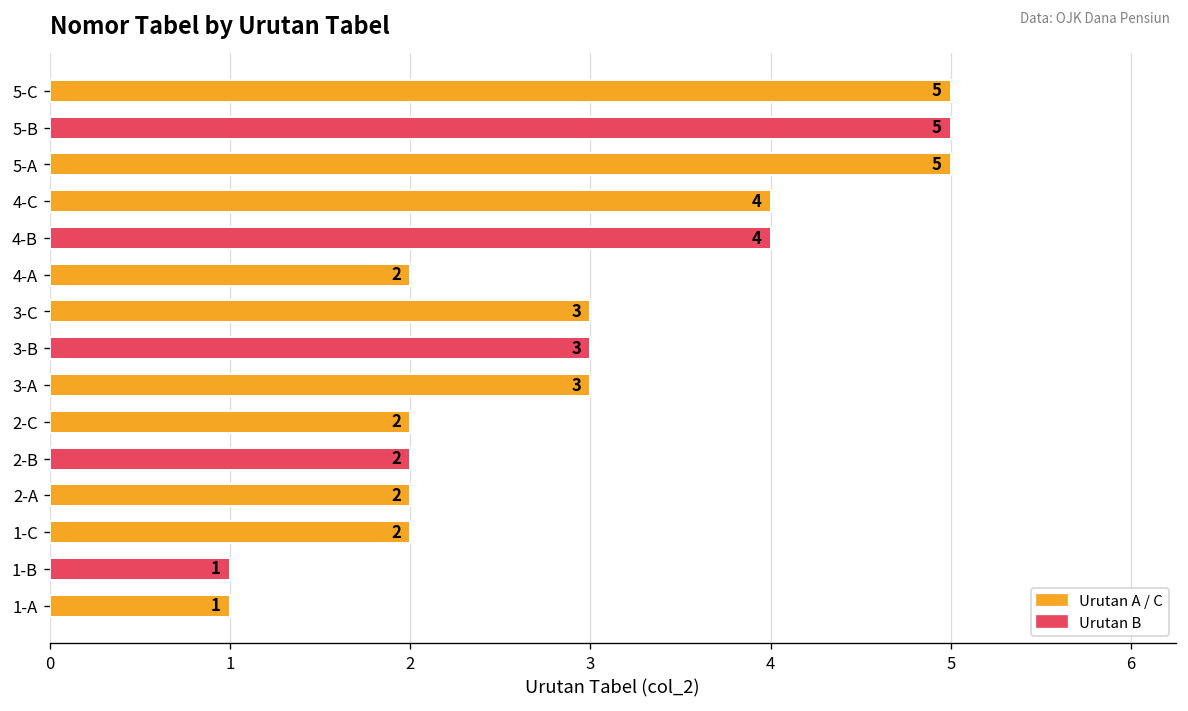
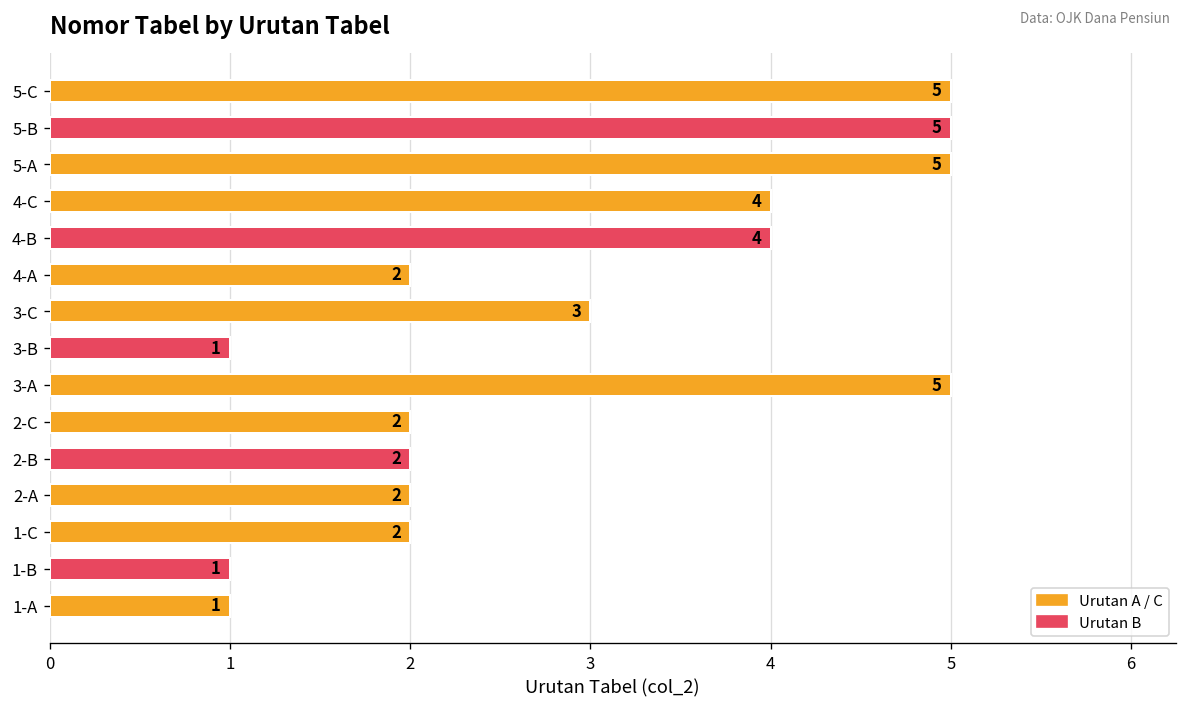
3-B: 3 -> 1
3-A: 3 -> 5
